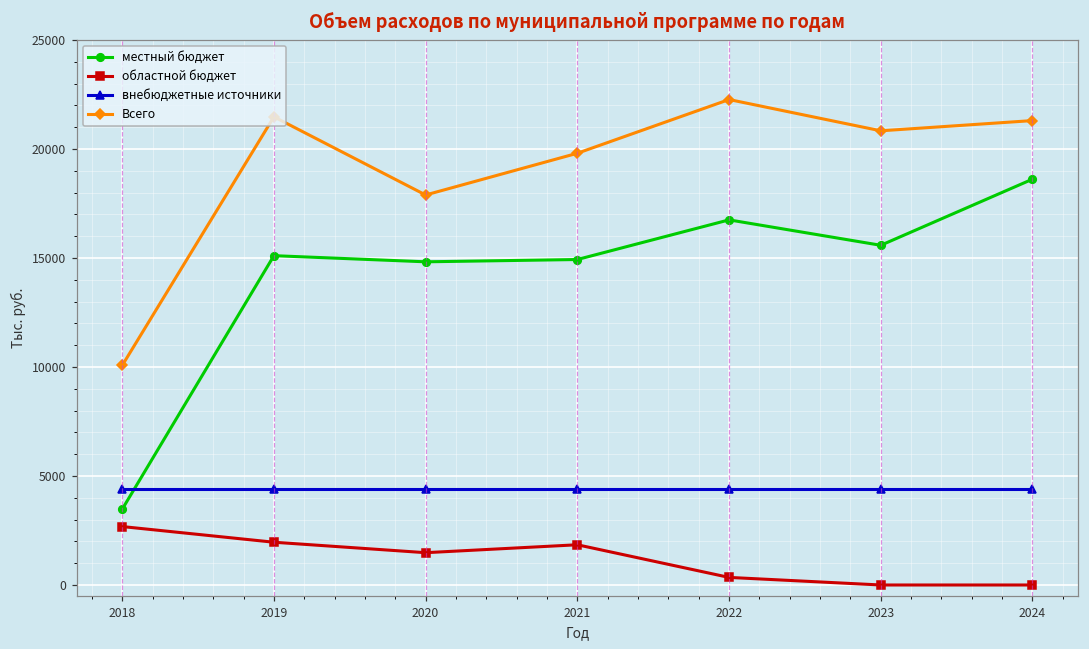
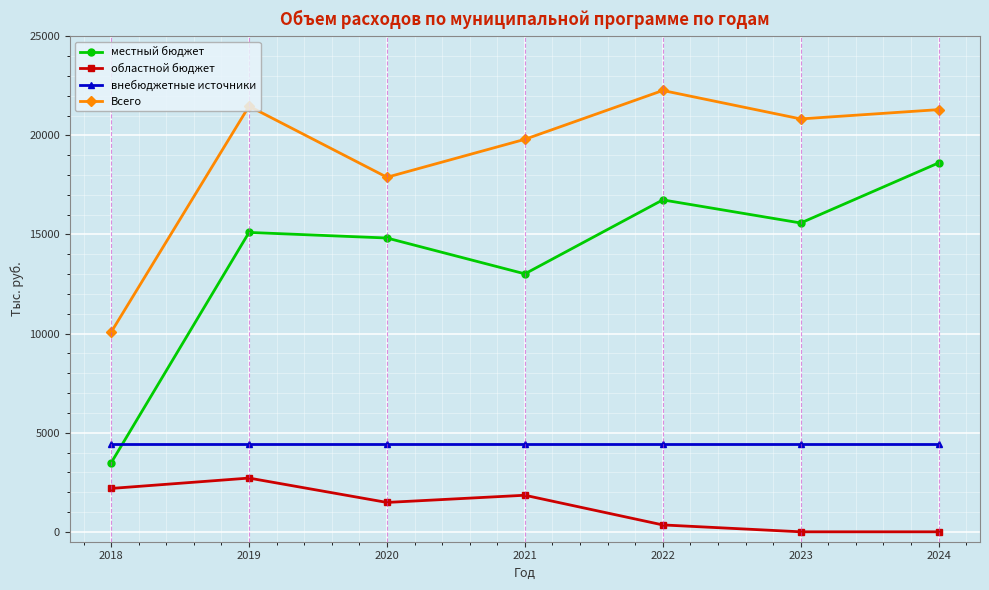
областной бюджет, 2018: 2700 -> 2200
областной бюджет, 2019: 2000 -> 2700
местный бюджет, 2021: 14900 -> 13000
